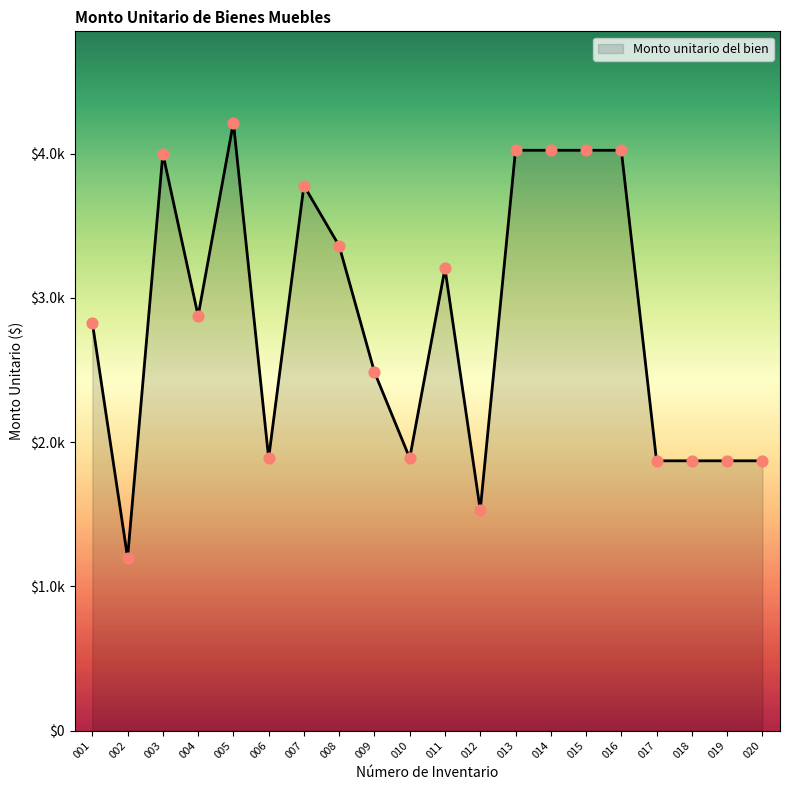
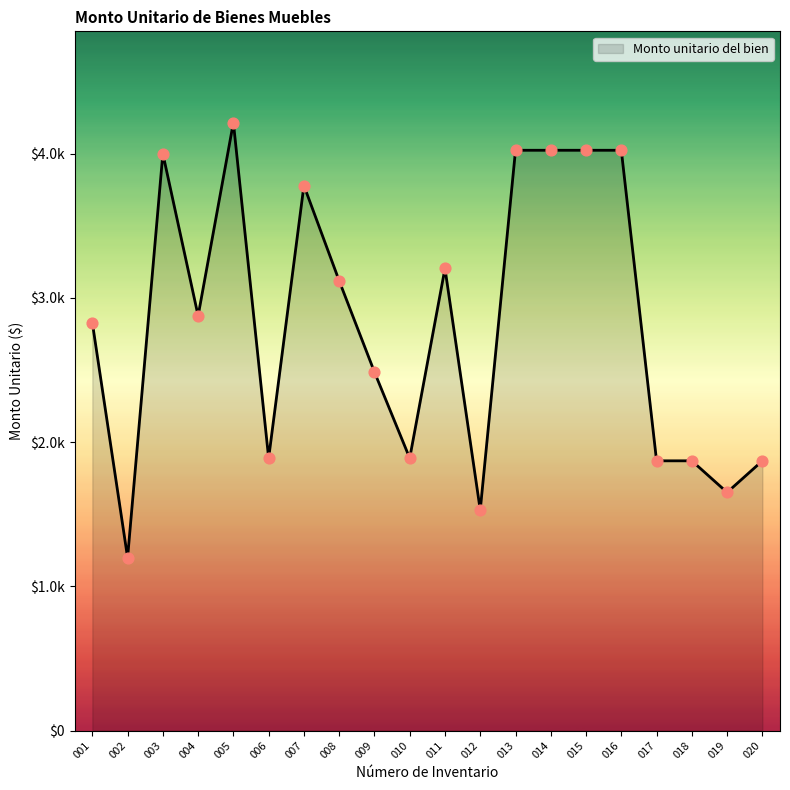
008: $3360 -> $3120
019: $1870 -> $1650
